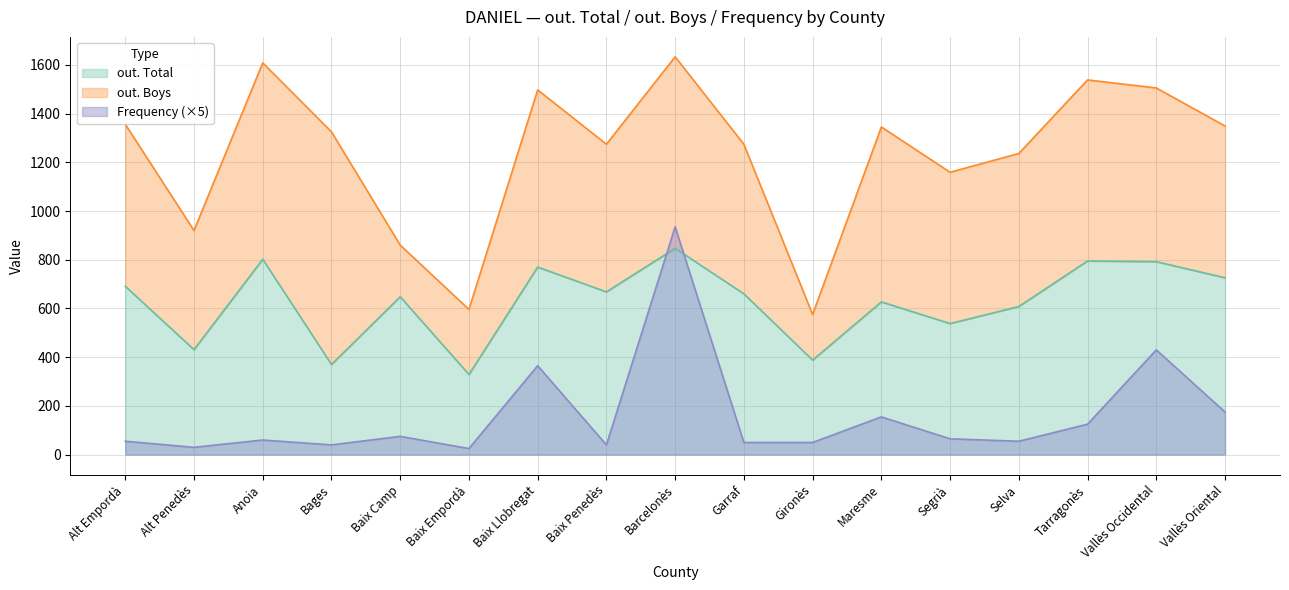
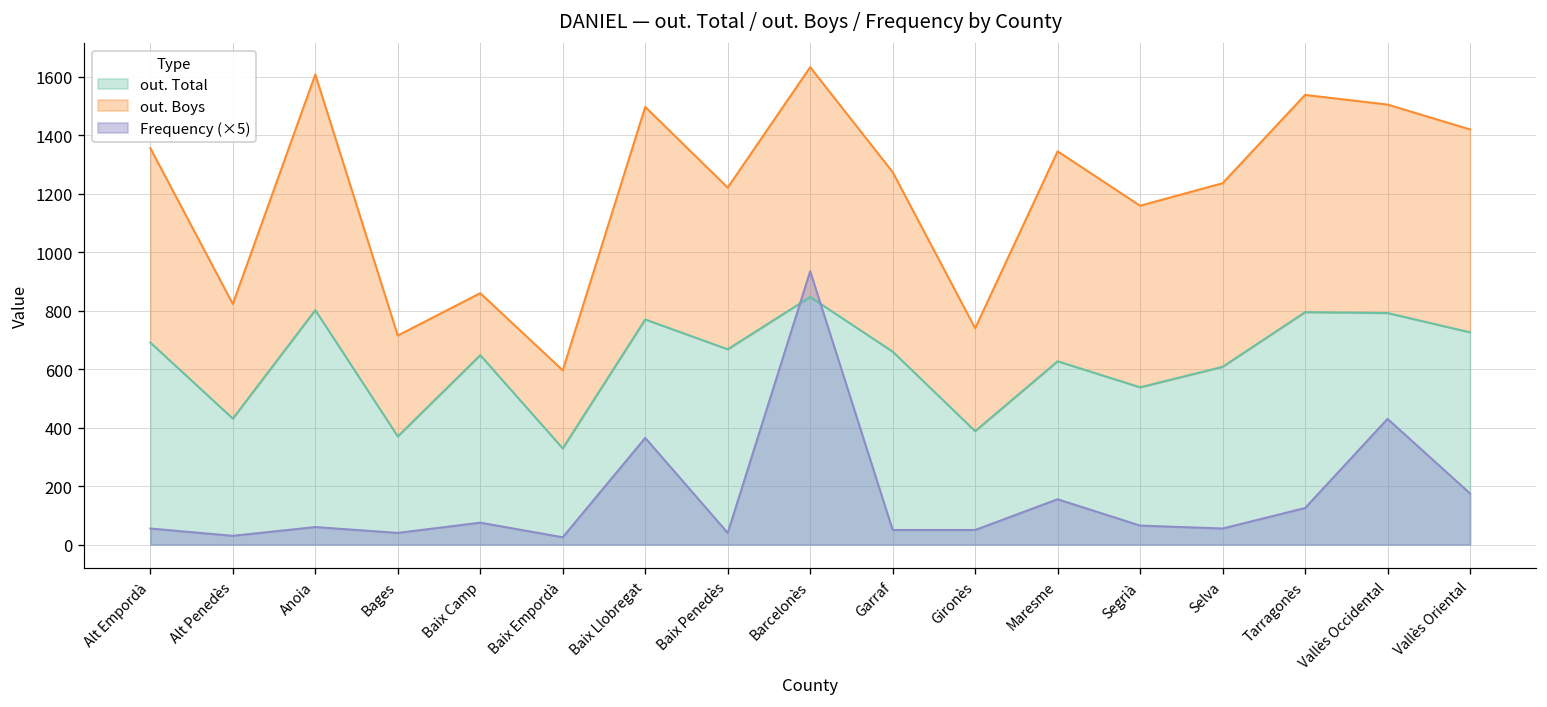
out. Boys, Alt Penedès: 920 -> 820
out. Boys, Bages: 1330 -> 720
out. Boys, Baix Penedès: 1270 -> 1220
out. Boys, Gironès: 580 -> 740
out. Boys, Vallès Oriental: 1350 -> 1420
